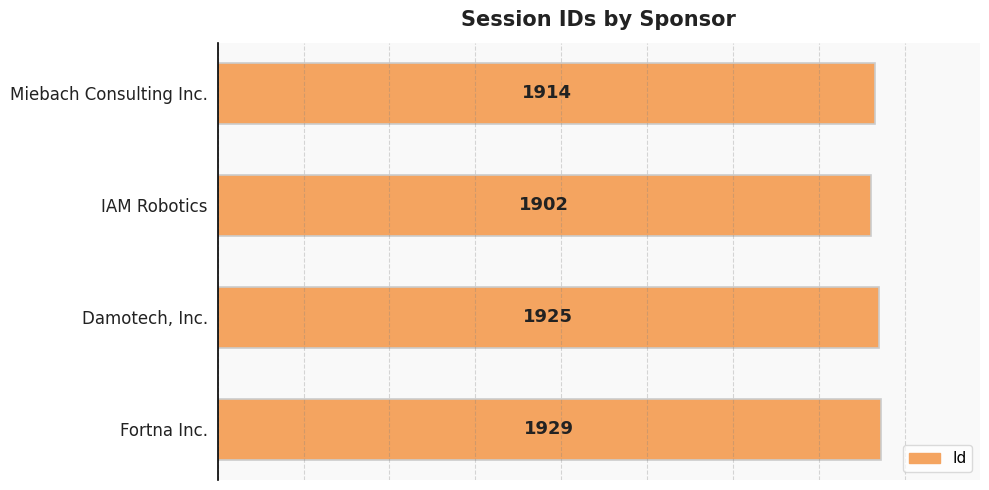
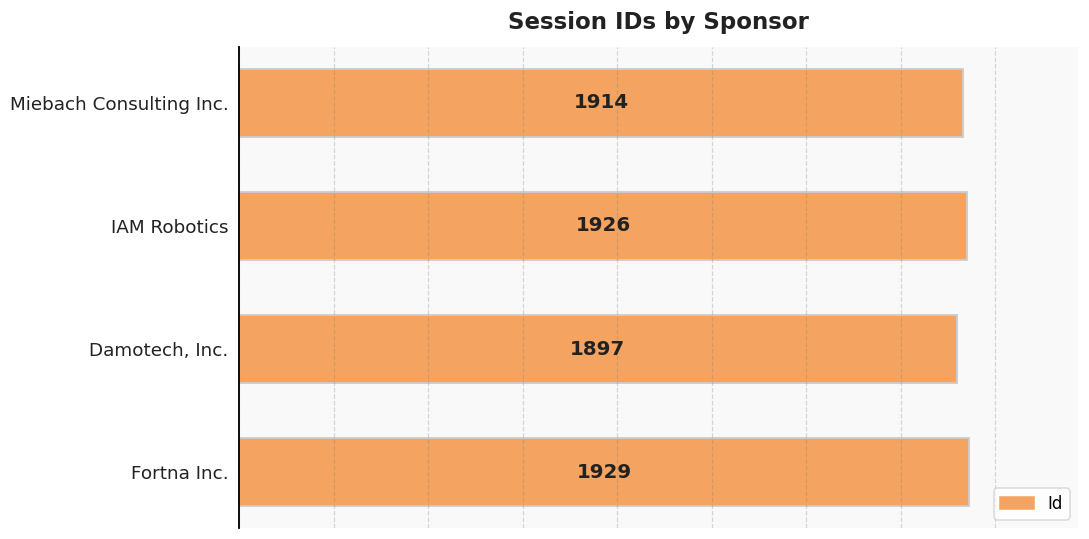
IAM Robotics: 1902 -> 1926
Damotech, Inc.: 1925 -> 1897
